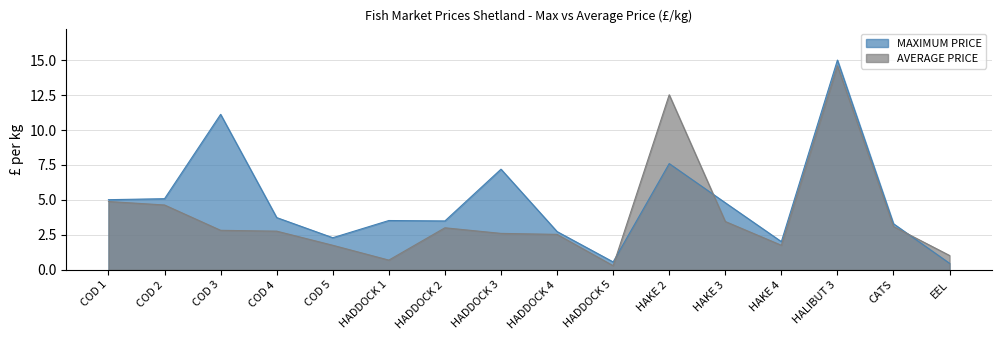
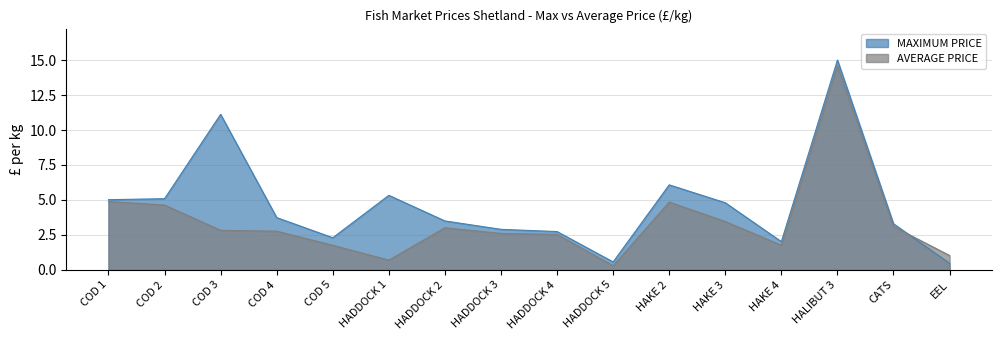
MAXIMUM PRICE, HADDOCK 1: 3.5 -> 5.3
MAXIMUM PRICE, HADDOCK 3: 7.2 -> 2.9
MAXIMUM PRICE, HAKE 2: 7.6 -> 6.1
AVERAGE PRICE, HAKE 2: 12.5 -> 4.9
